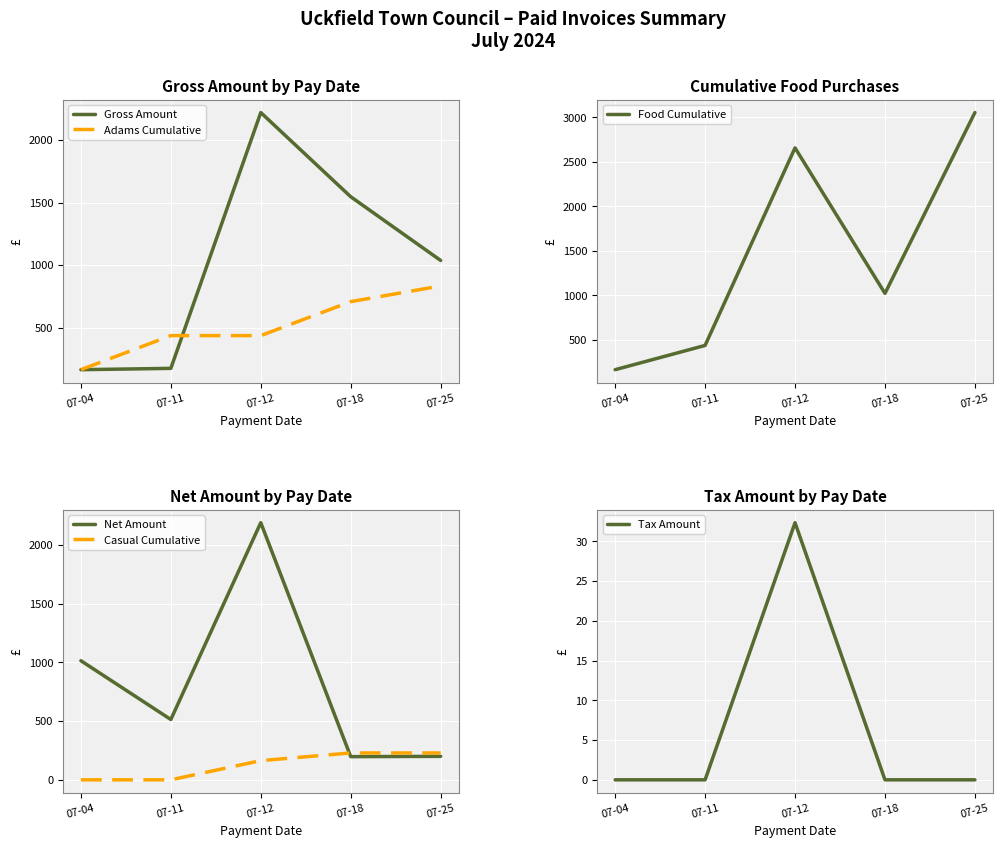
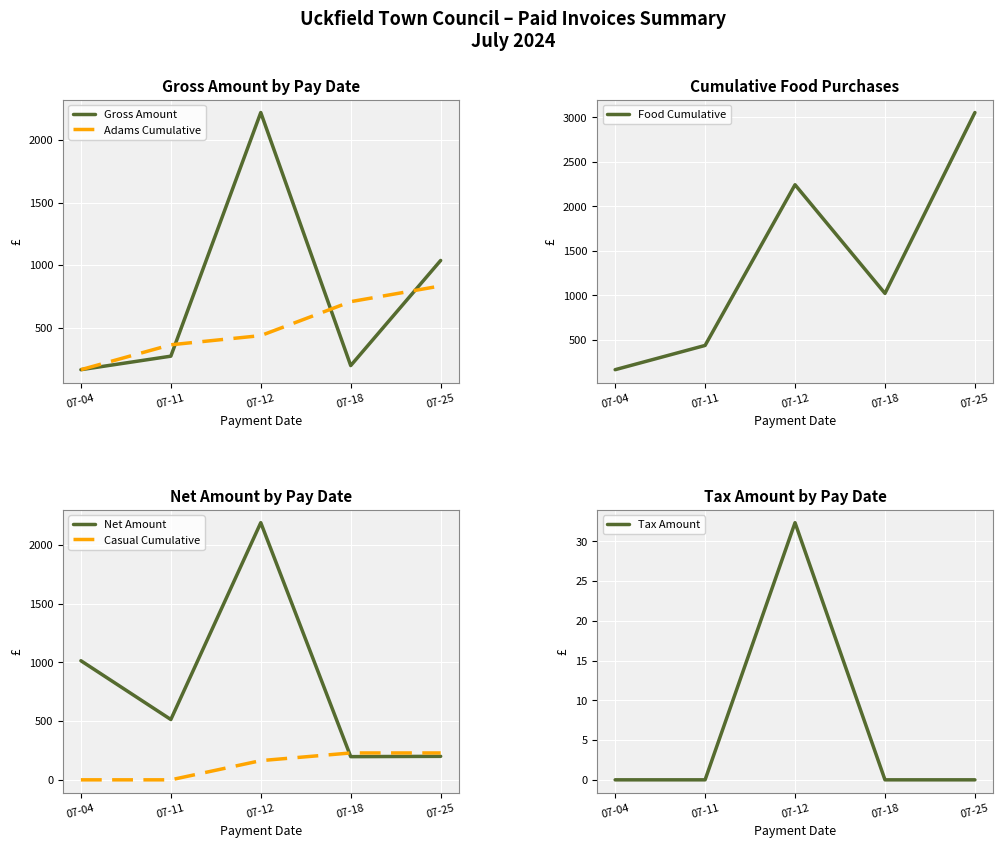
Gross Amount by Pay Date, Gross Amount, 07-11: 180 -> 270
Gross Amount by Pay Date, Adams Cumulative, 07-11: 440 -> 360
Gross Amount by Pay Date, Gross Amount, 07-18: 1550 -> 200
Cumulative Food Purchases, 07-12: 2700 -> 2200
